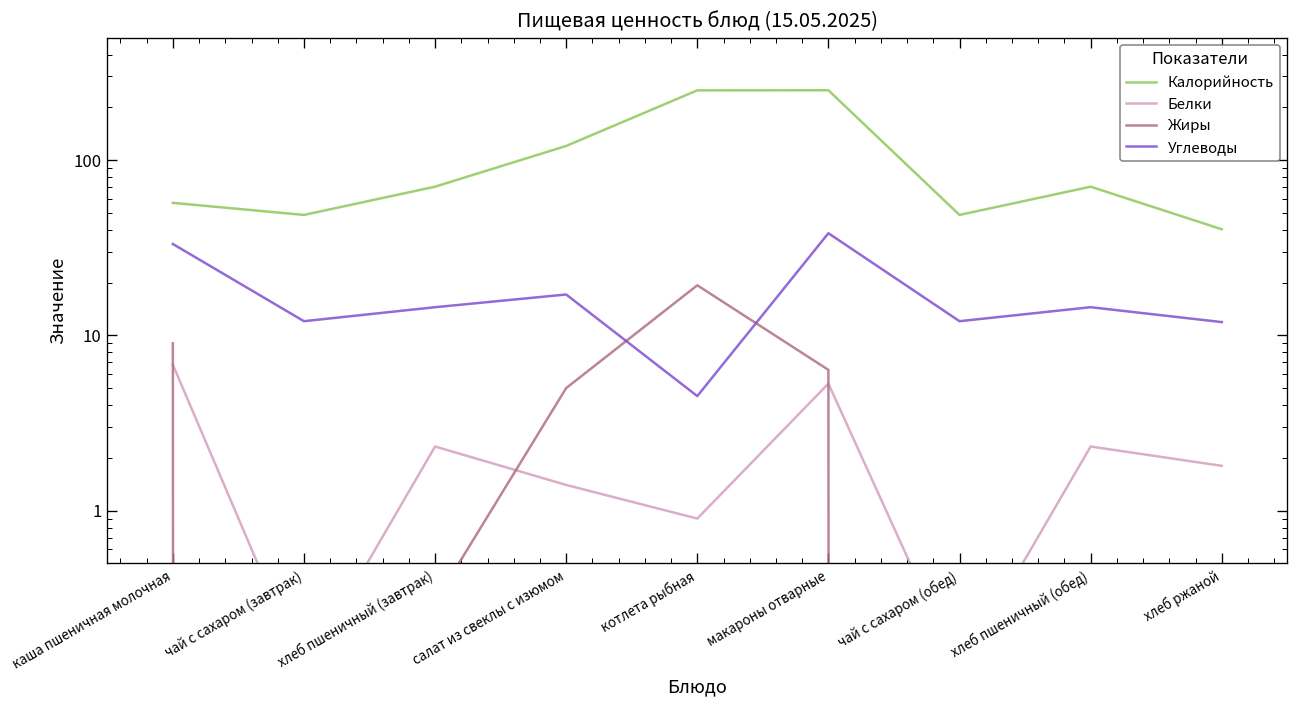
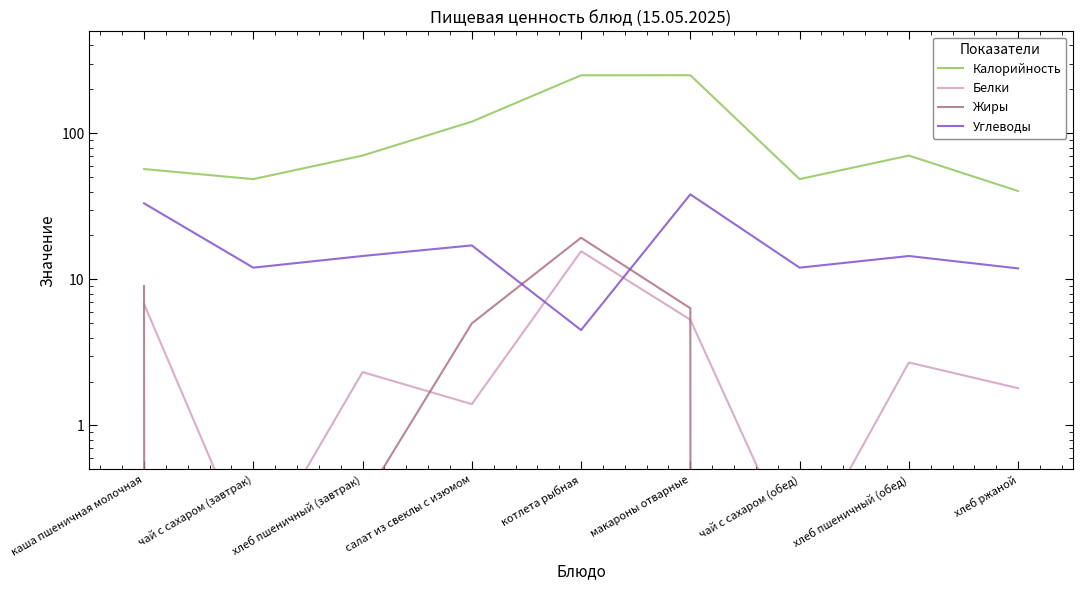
Белки, котлета рыбная: 0.9 -> 16
Белки, хлеб пшеничный (обед): 2.3 -> 2.7
